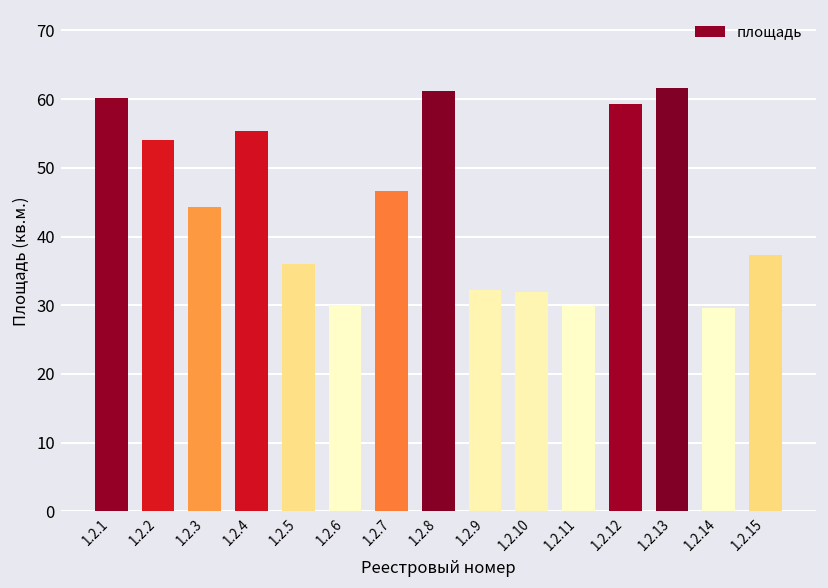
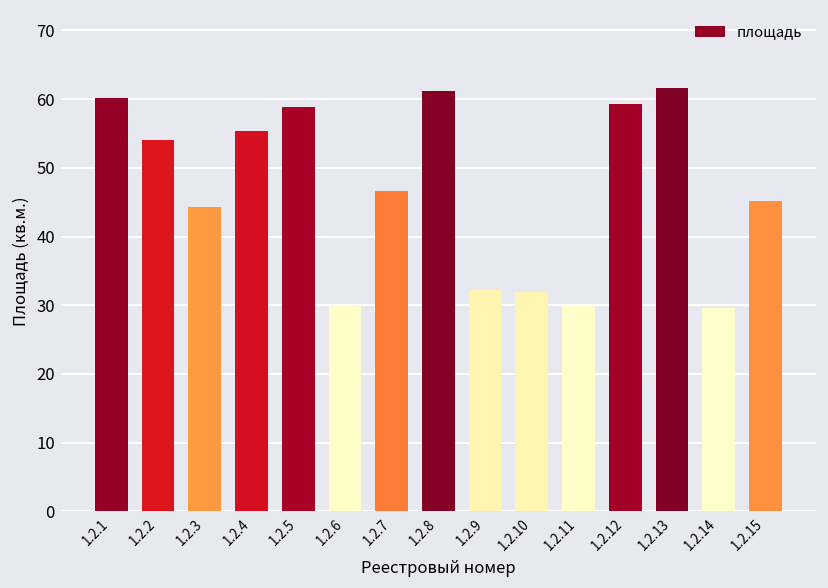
1.2.5: 36 -> 59
1.2.15: 37 -> 45
